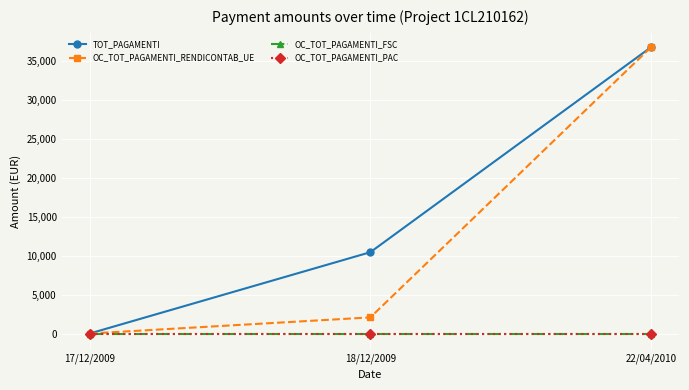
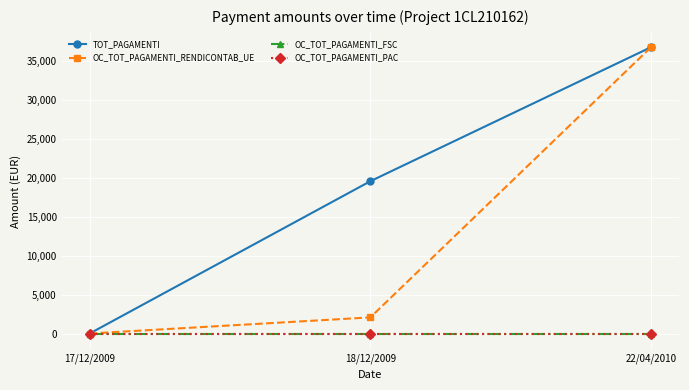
TOT_PAGAMENTI, 18/12/2009: 10,000 -> 20,000
